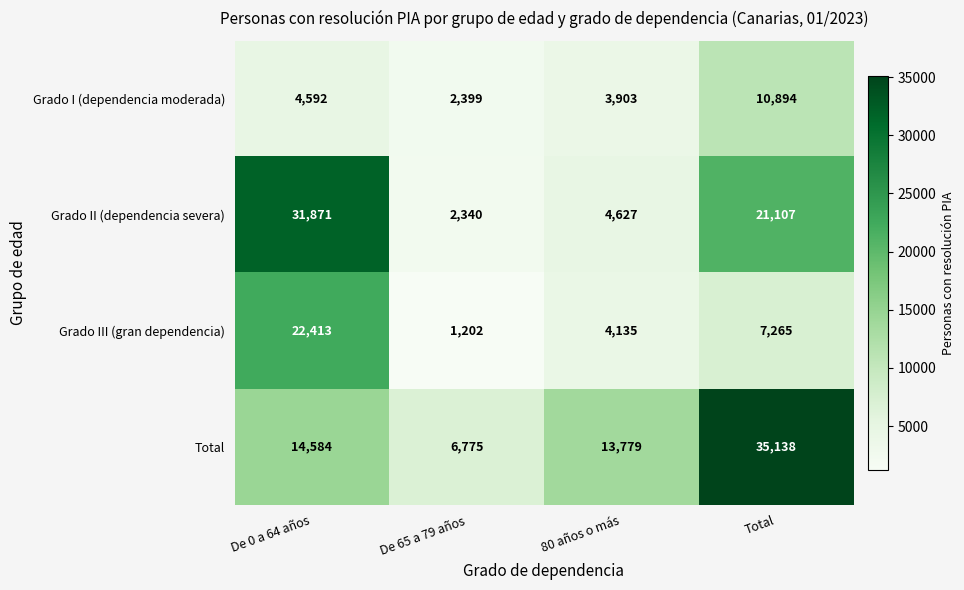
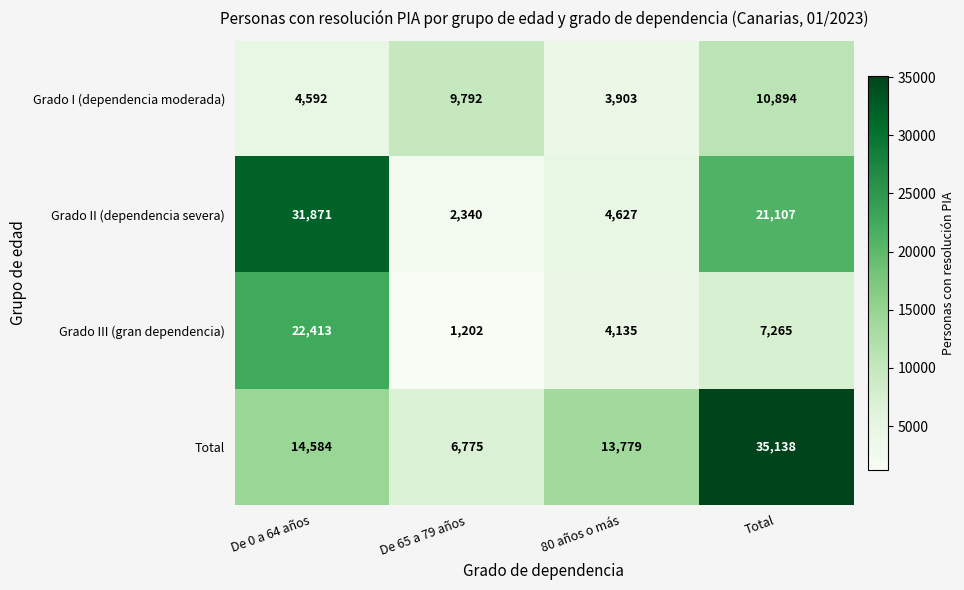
Grado I (dependencia moderada), De 65 a 79 años: 2,399 -> 9,792
